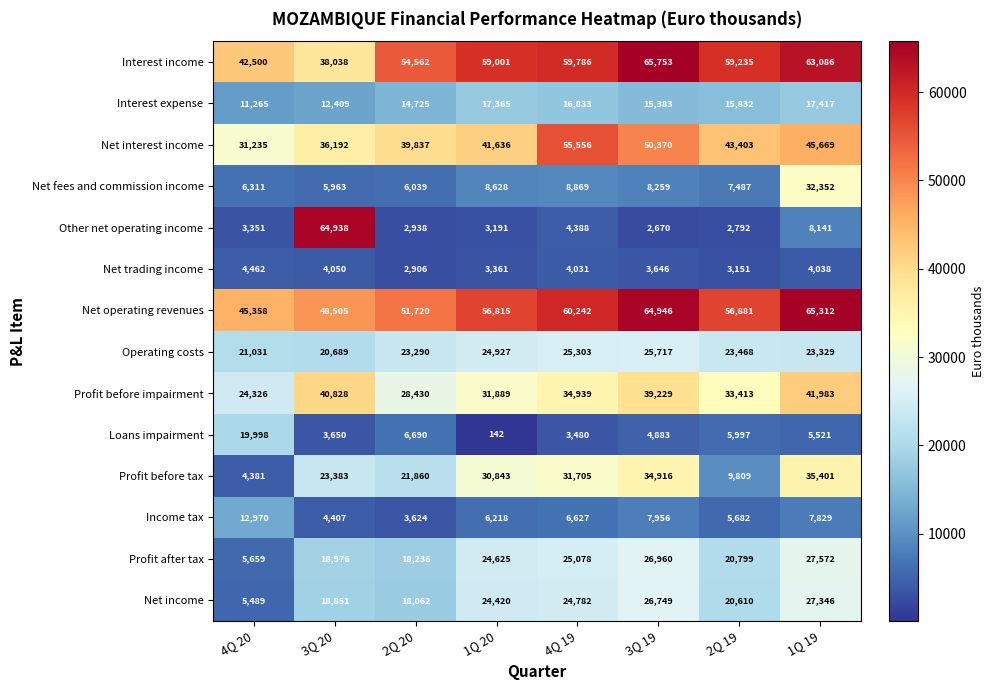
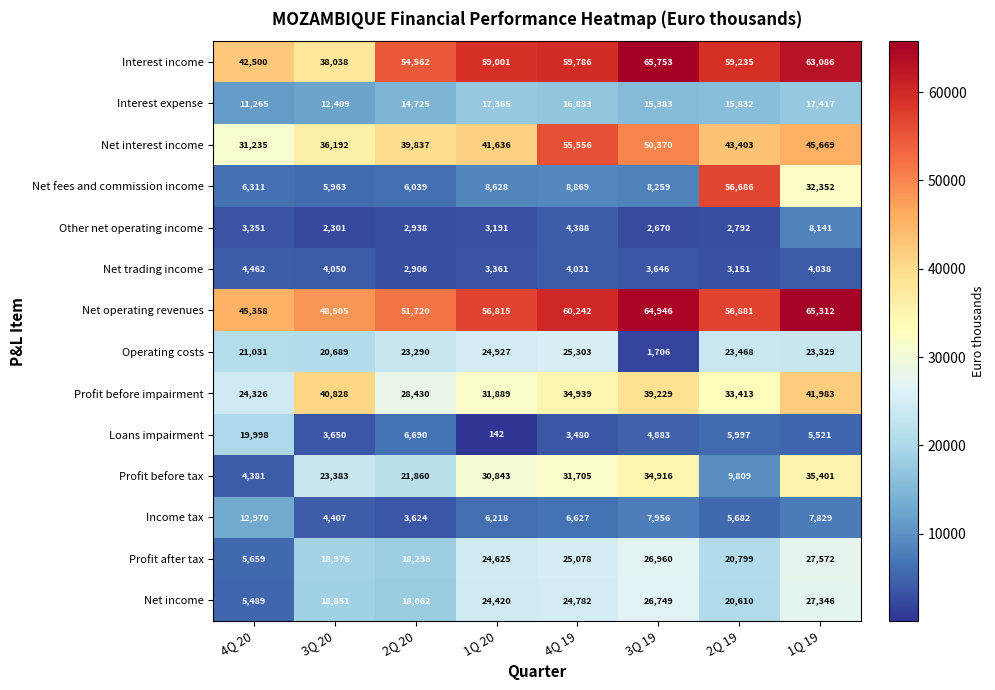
Net fees and commission income, 2Q 19: 7,487 -> 56,686
Other net operating income, 3Q 20: 64,938 -> 2,301
Operating costs, 3Q 19: 25,717 -> 1,706
